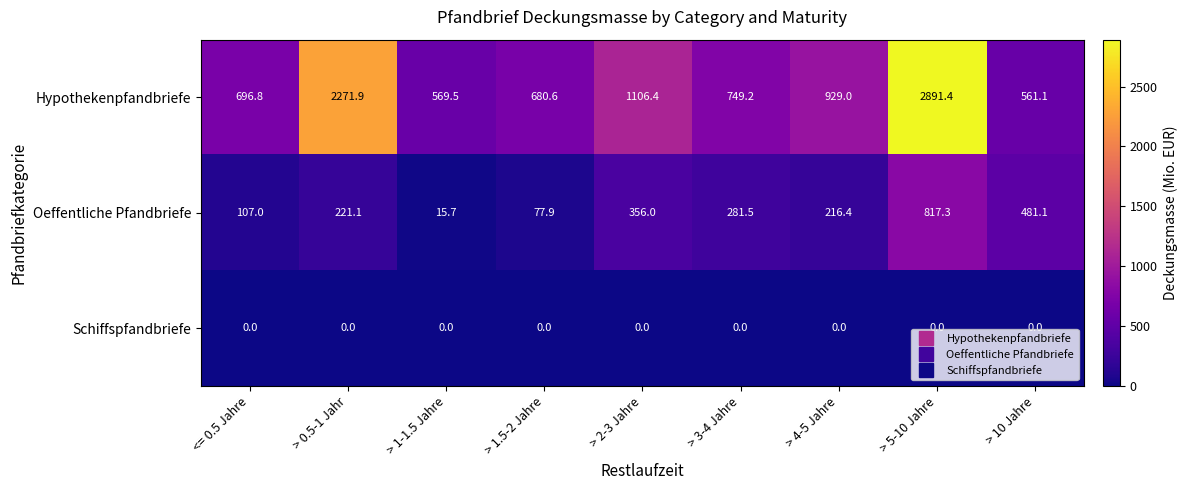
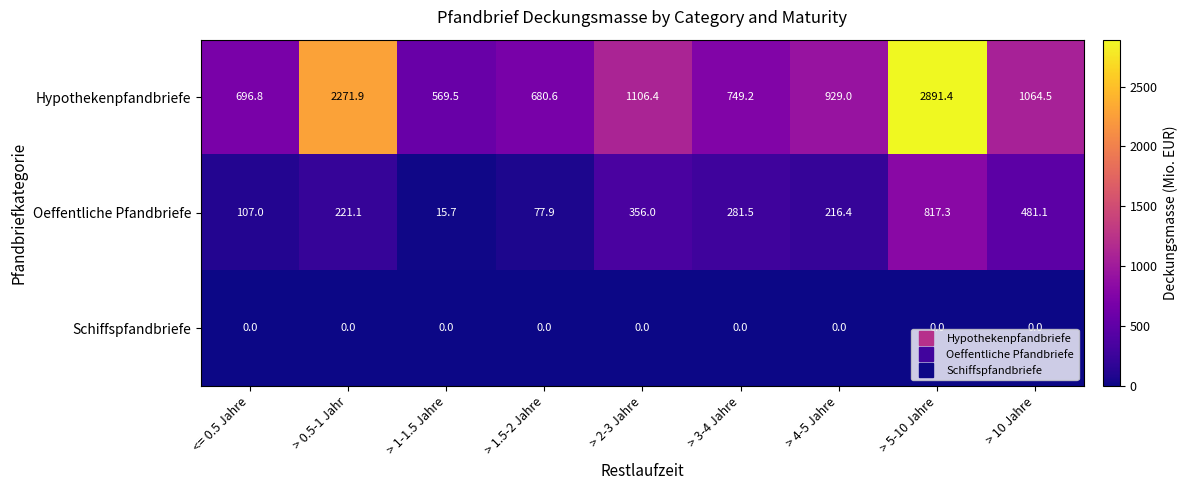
Hypothekenpfandbriefe, > 10 Jahre: 561.1 -> 1064.5
